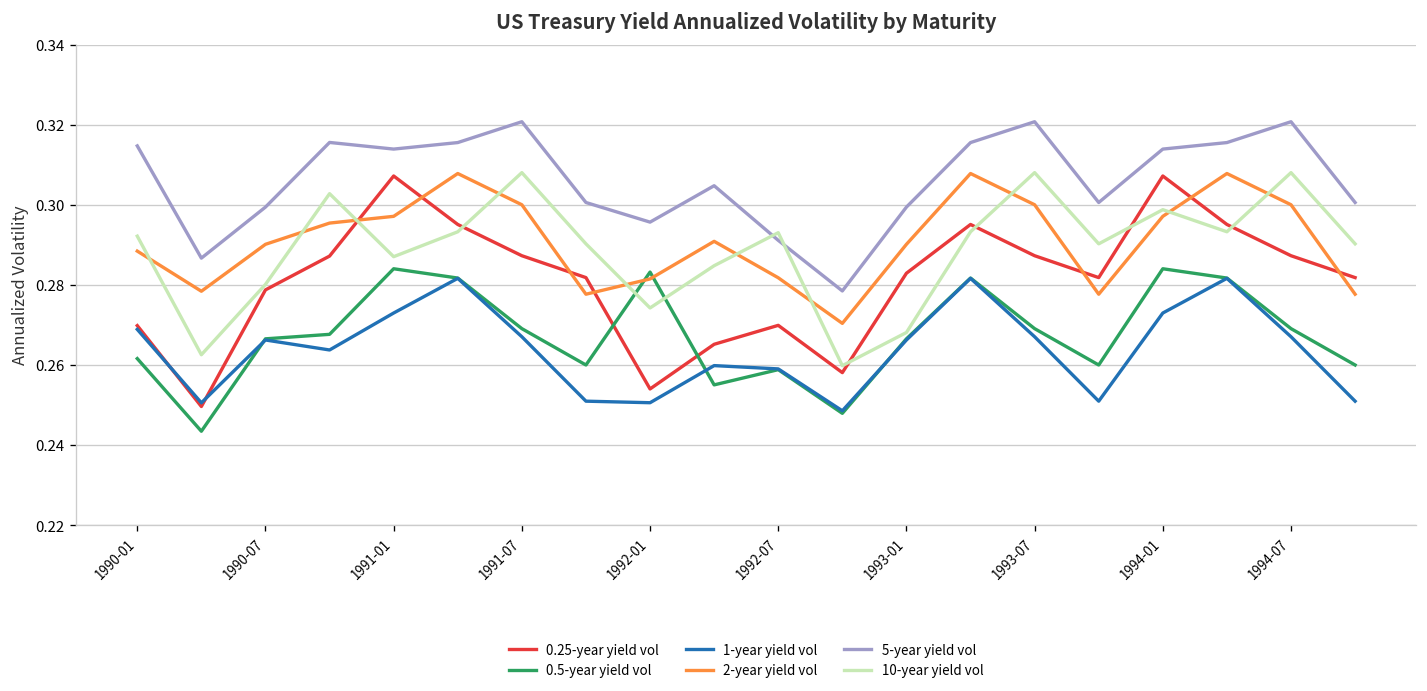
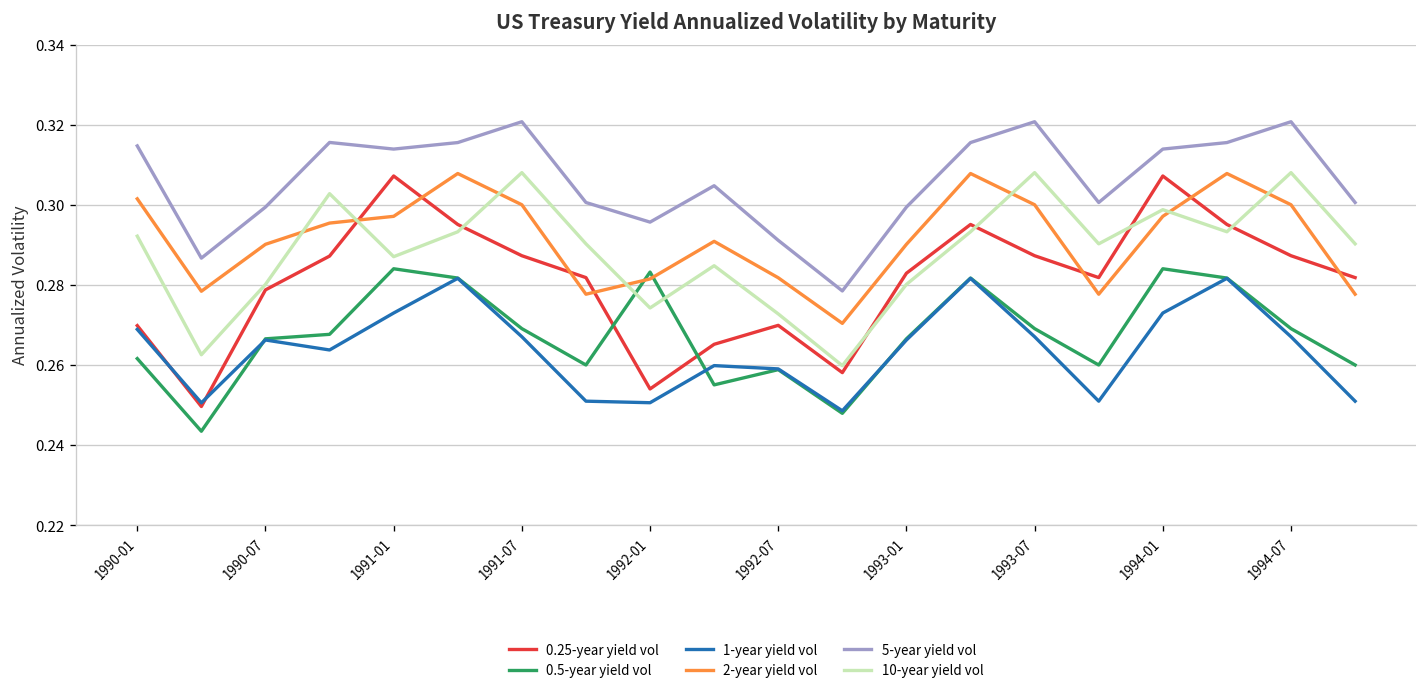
2-year yield vol, 1990-01: 0.288 -> 0.302
10-year yield vol, 1992-07: 0.293 -> 0.273
10-year yield vol, 1993-01: 0.268 -> 0.280
